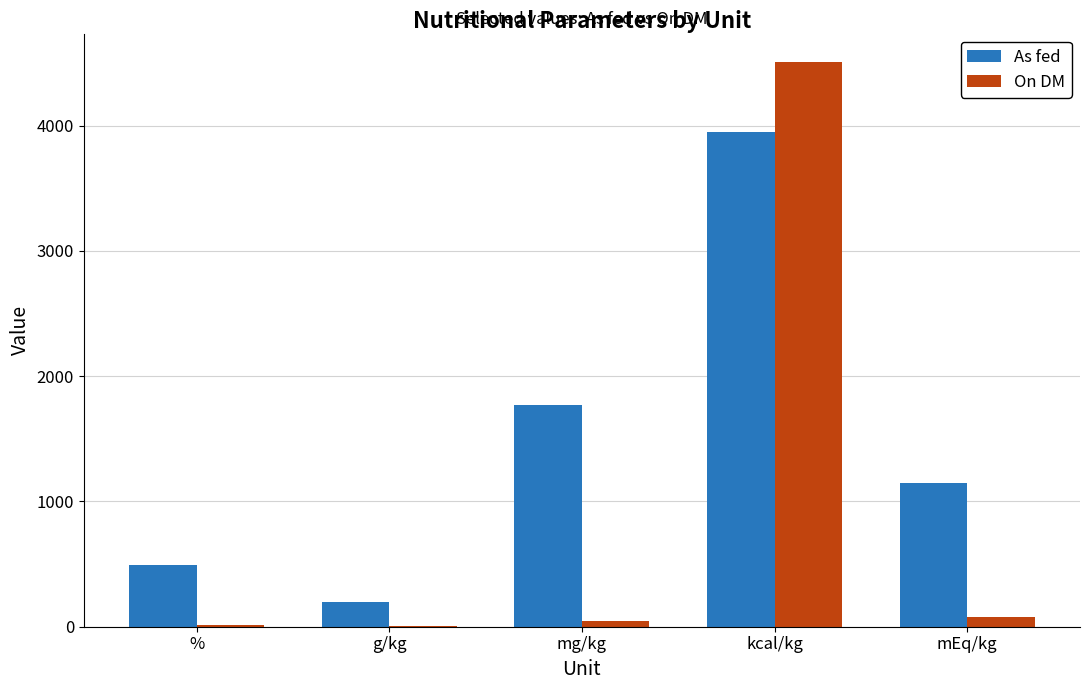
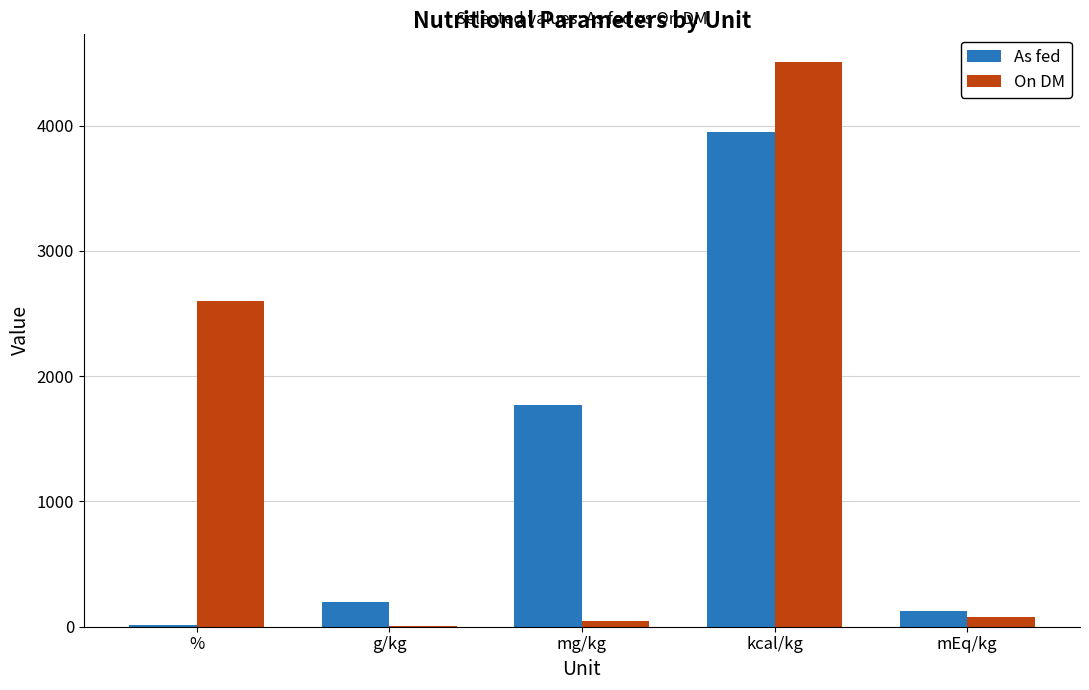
As fed, %: 490 -> 10
On DM, %: 20 -> 2600
As fed, mEq/kg: 1150 -> 130
